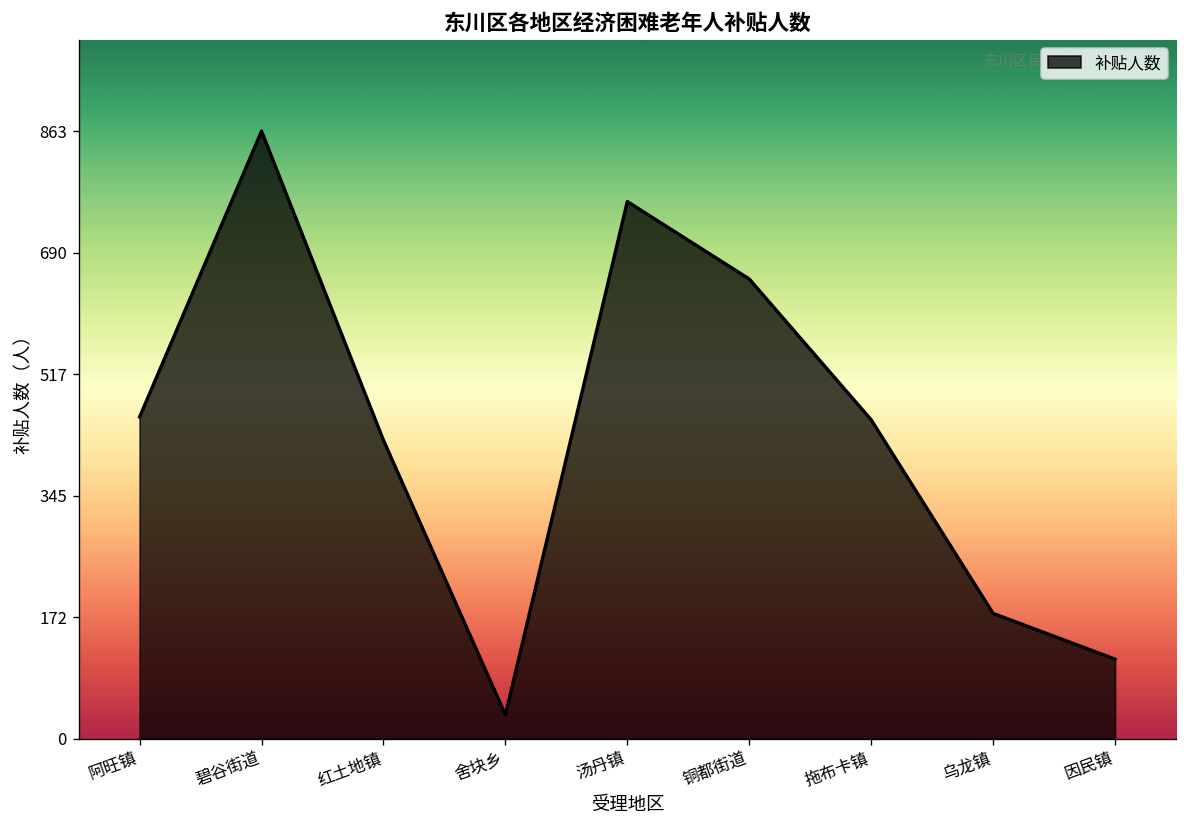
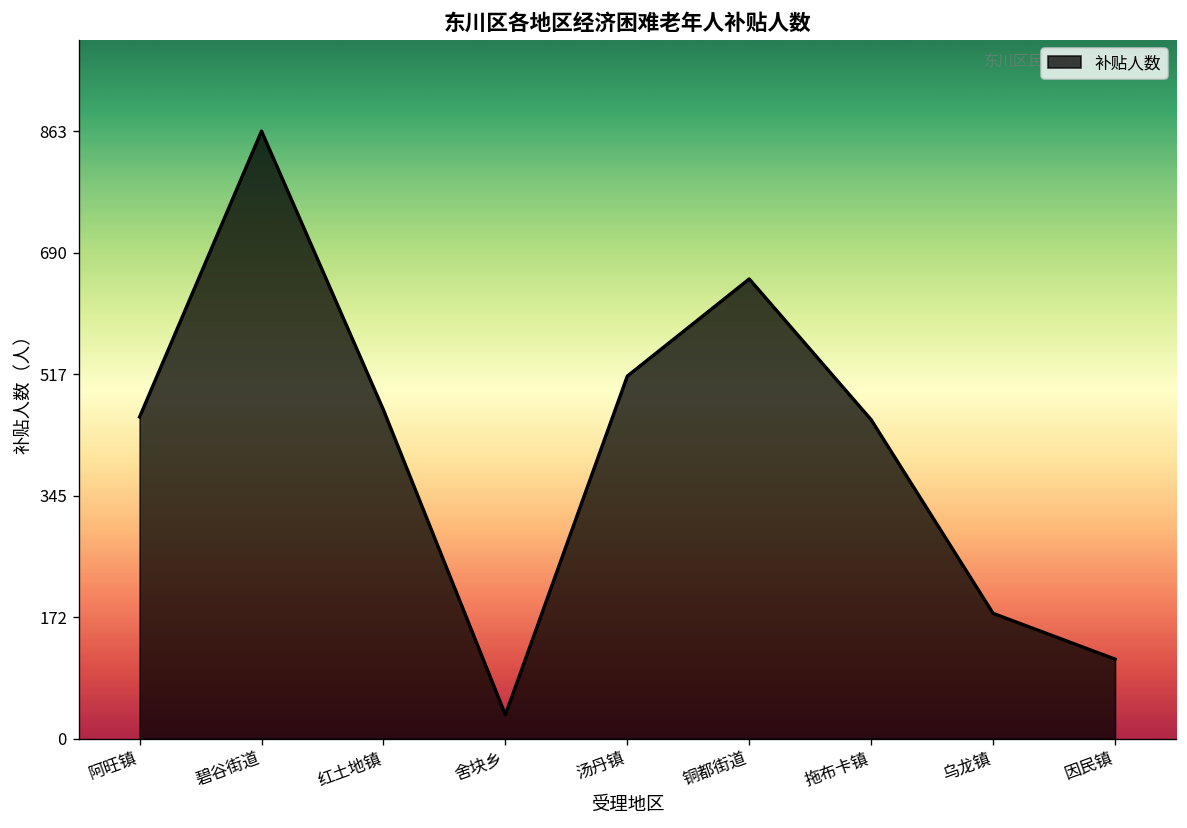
红土地镇: 420 -> 470
汤丹镇: 760 -> 520
